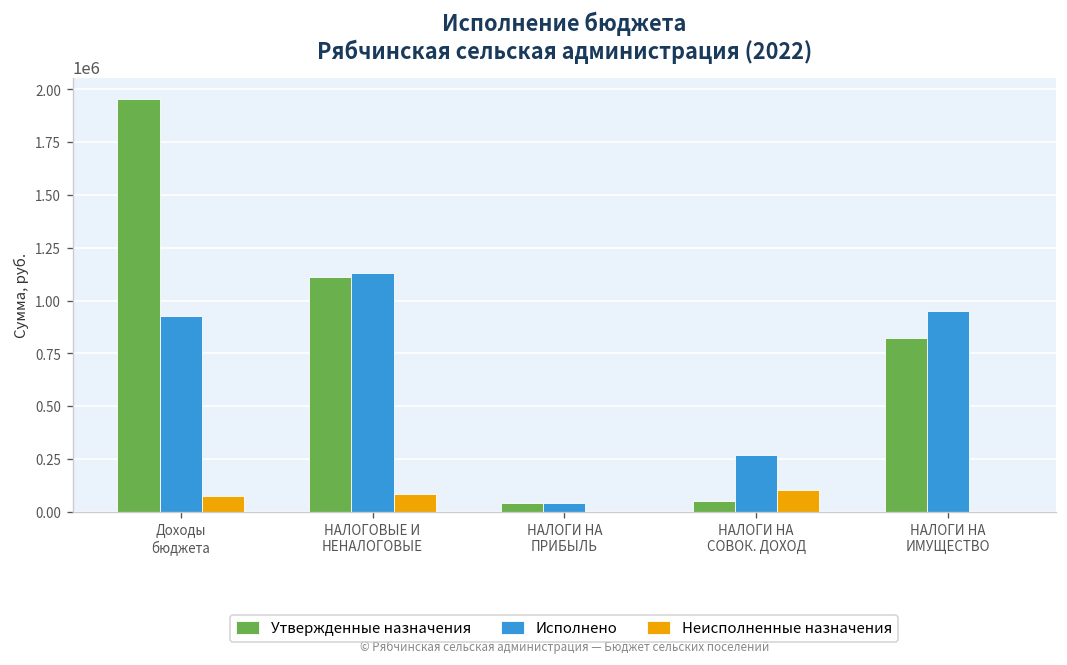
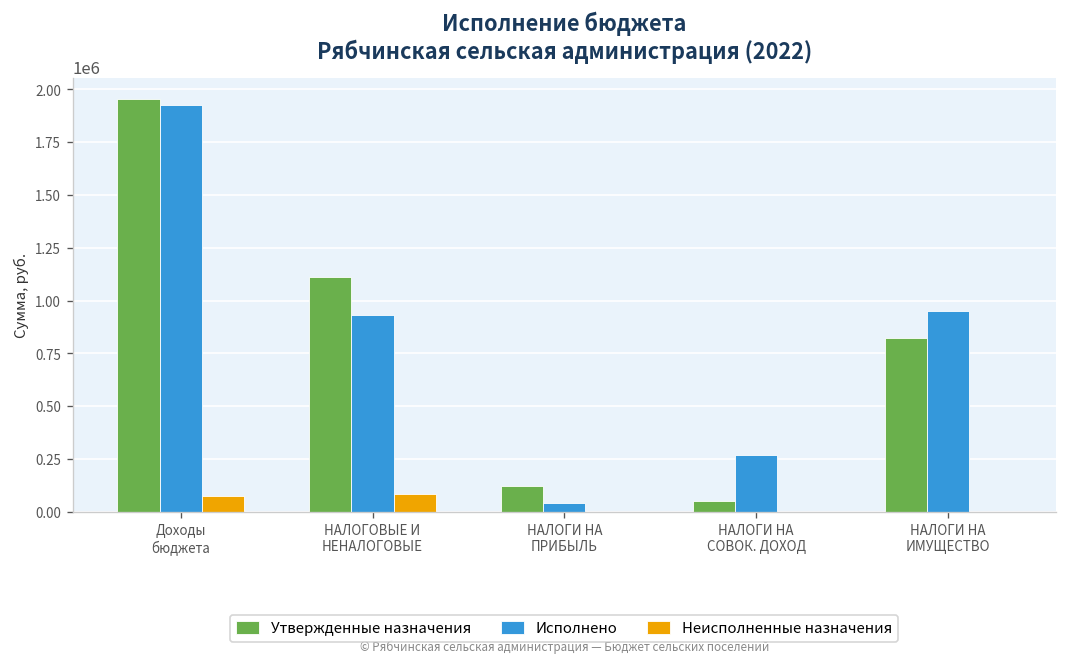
Исполнено, Доходы бюджета: 930000 -> 1930000
Исполнено, НАЛОГОВЫЕ И НЕНАЛОГОВЫЕ: 1130000 -> 930000
Утвержденные назначения, НАЛОГИ НА ПРИБЫЛЬ: 40000 -> 120000
Неисполненные назначения, НАЛОГИ НА СОВОК. ДОХОД: 100000 -> 0
